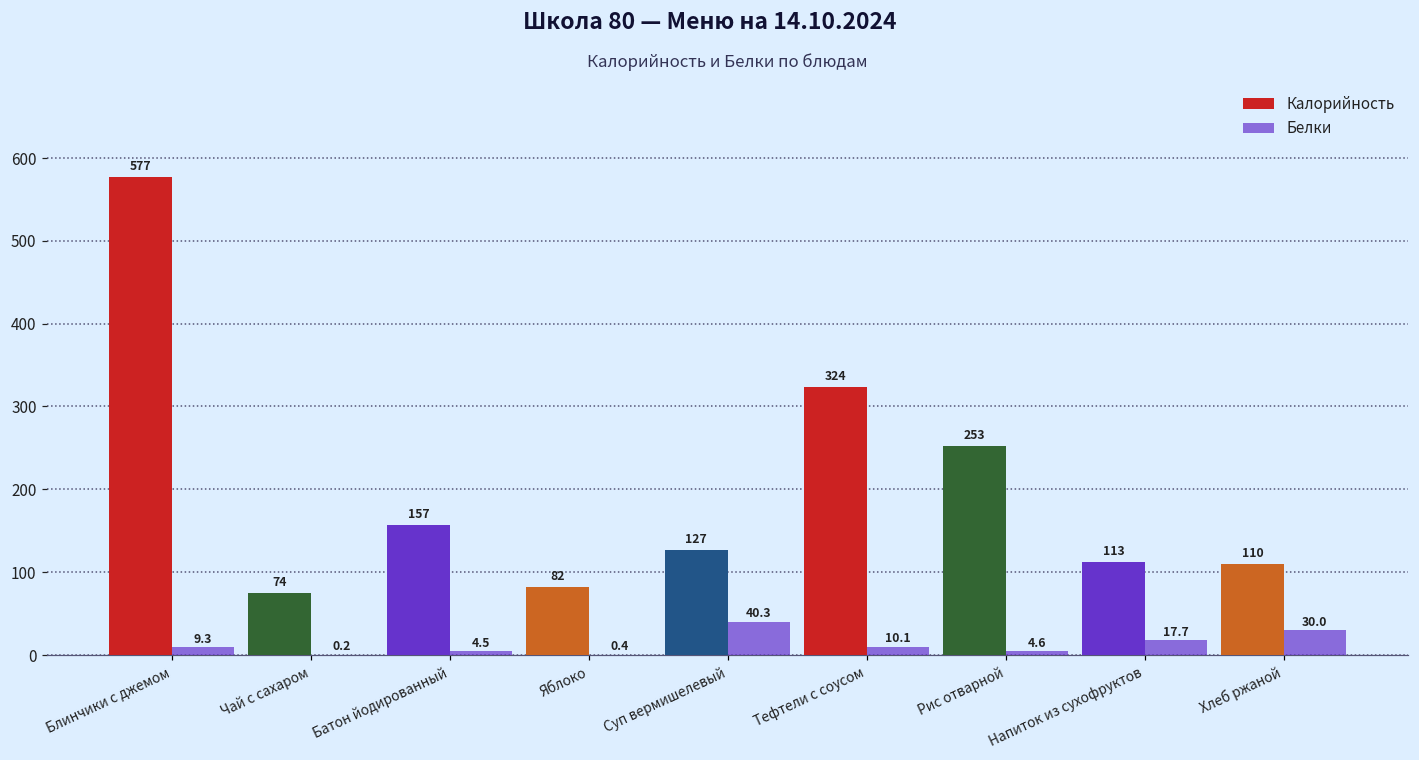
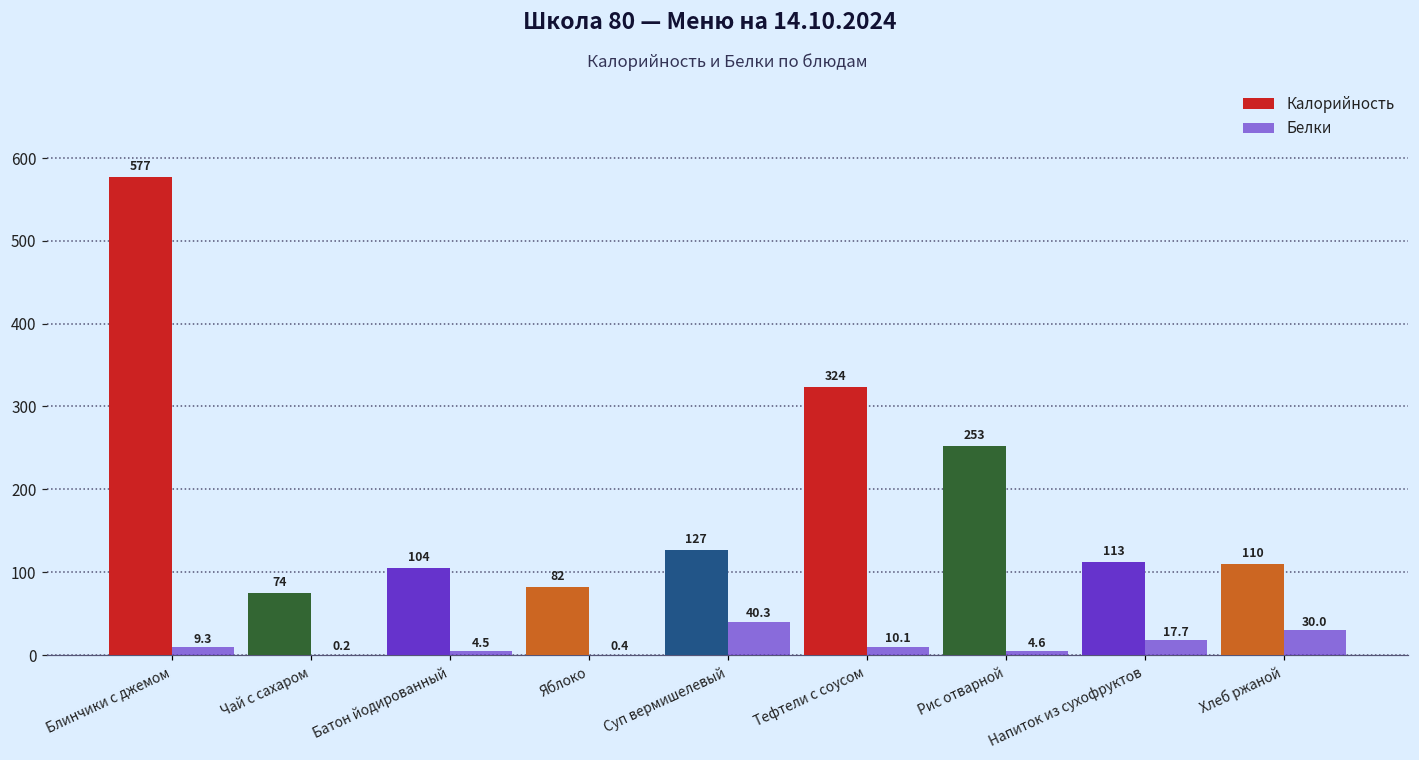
Калорийность, Батон йодированный: 157 -> 104
